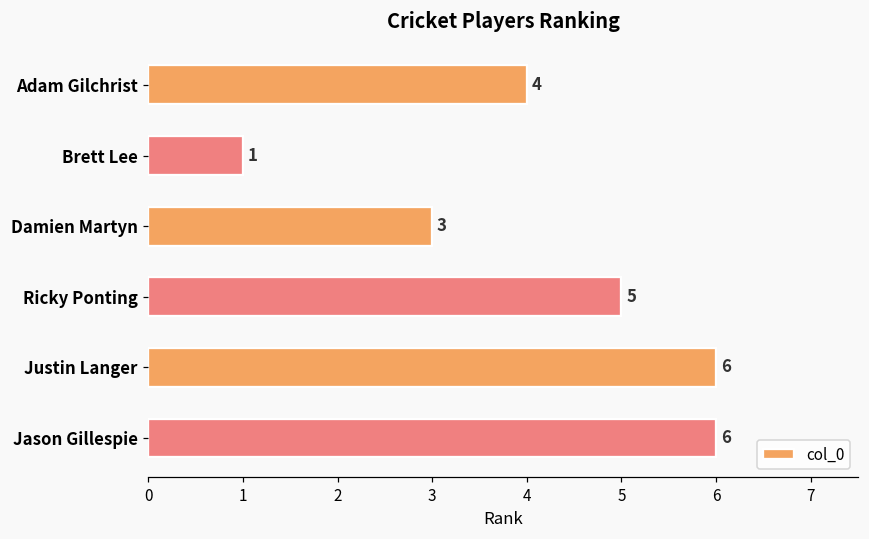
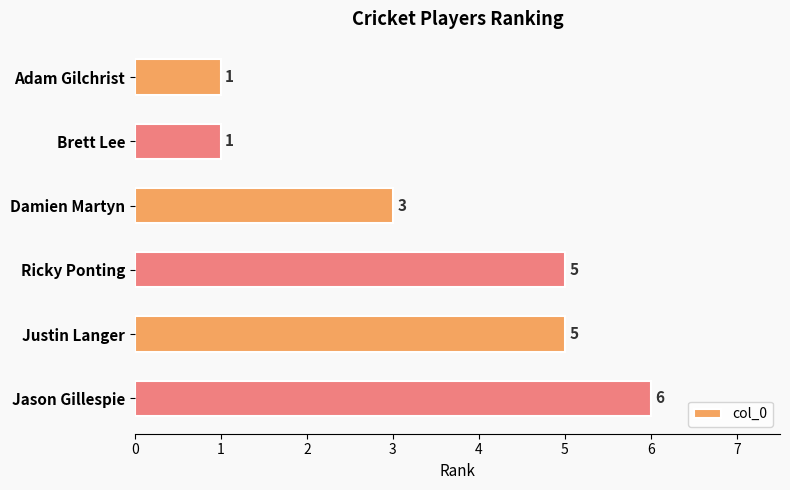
Adam Gilchrist: 4 -> 1
Justin Langer: 6 -> 5
